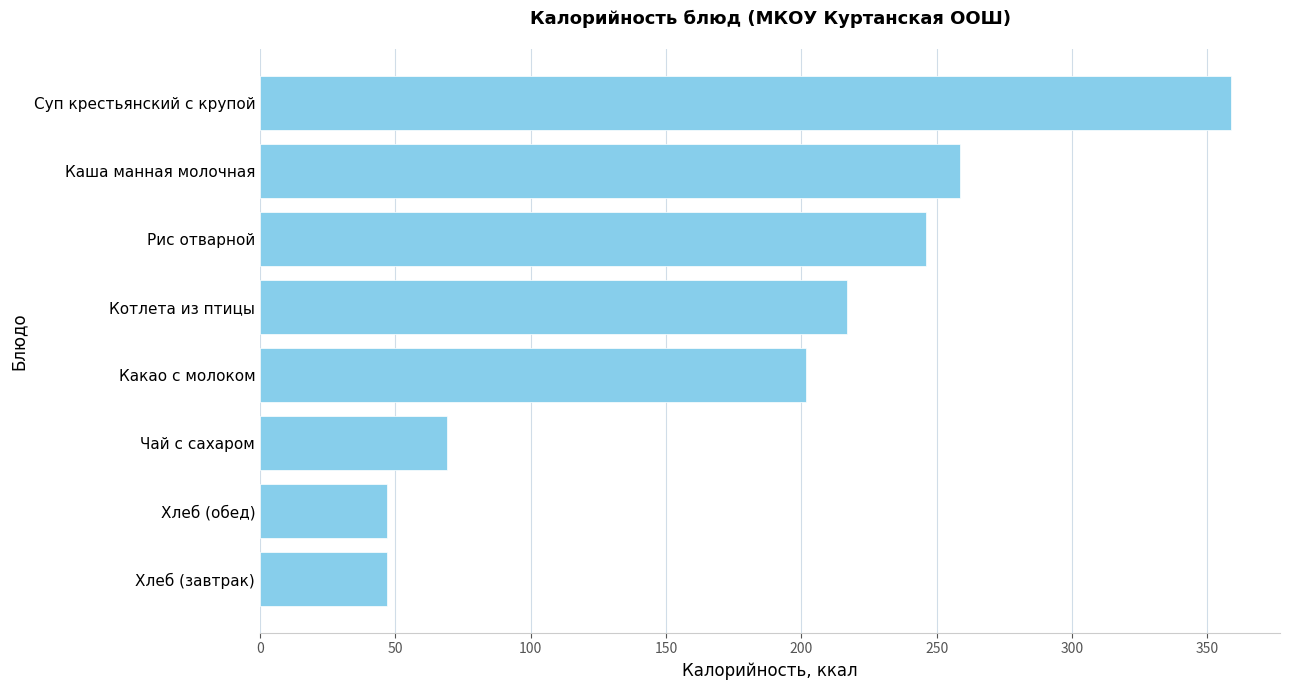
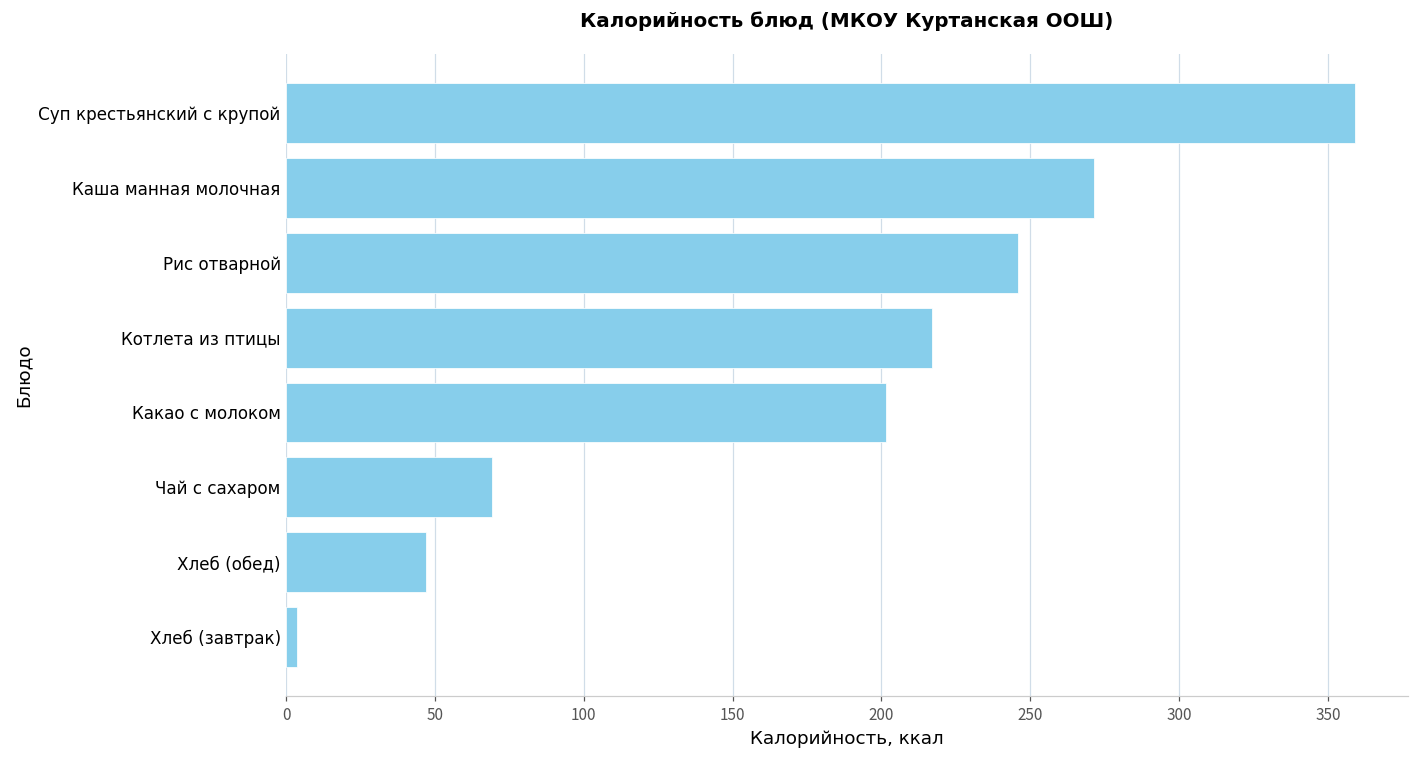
Каша манная молочная: 259 -> 271
Хлеб (завтрак): 47 -> 4
